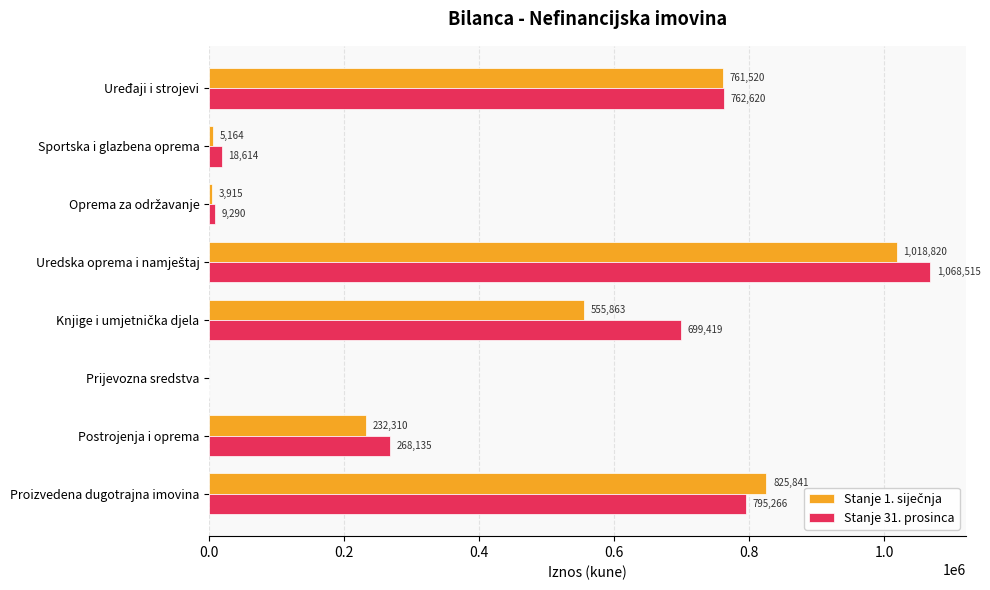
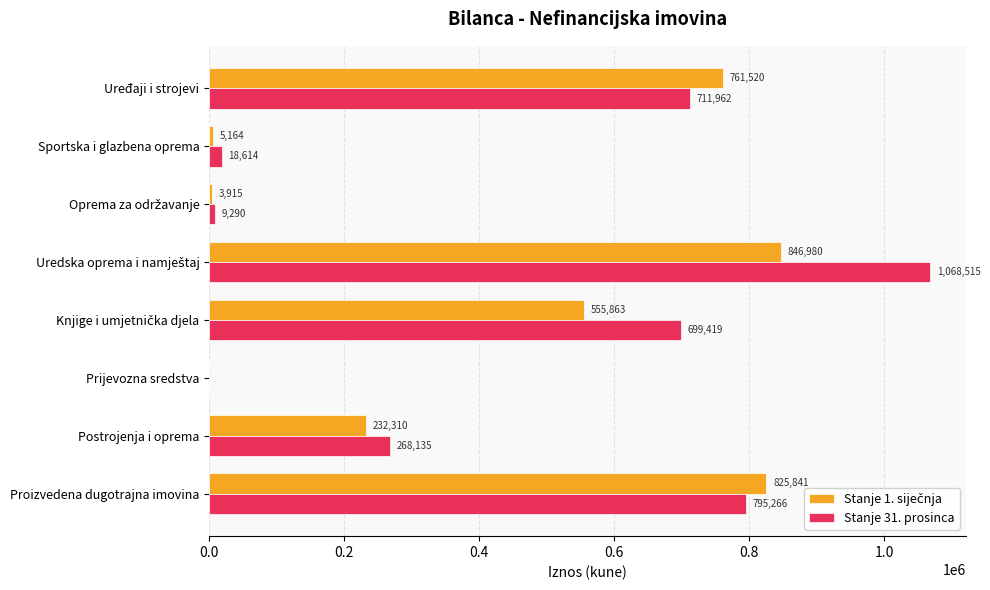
Stanje 31. prosinca, Uređaji i strojevi: 762,620 -> 711,962
Stanje 1. siječnja, Uredska oprema i namještaj: 1,018,820 -> 846,980
